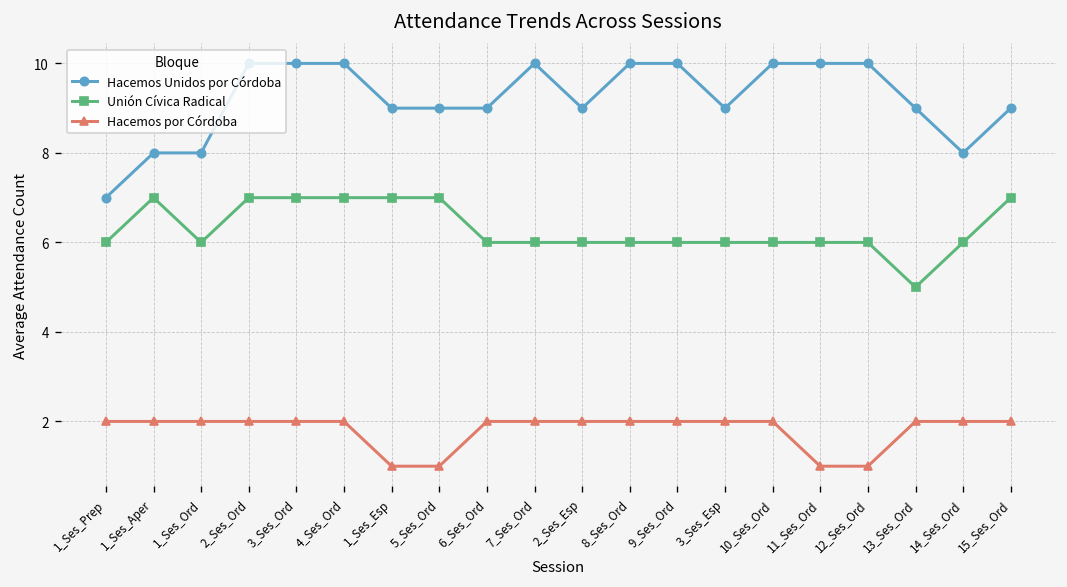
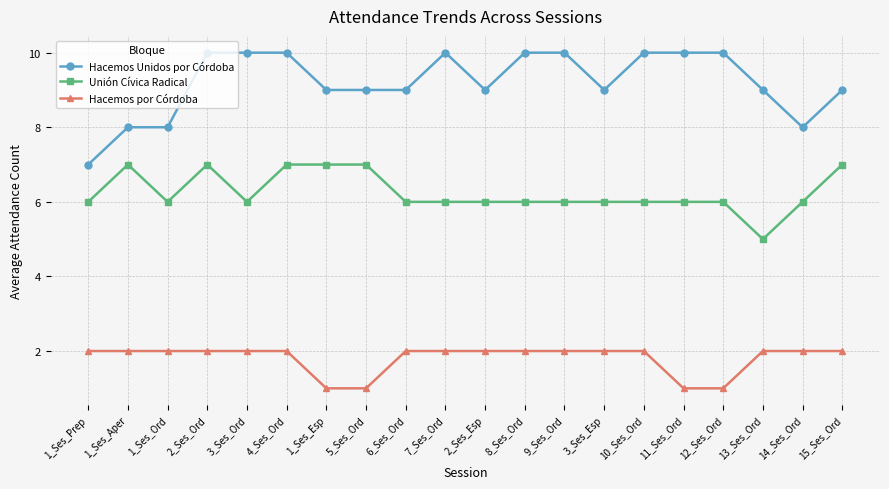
Unión Cívica Radical, 3_Ses_Ord: 7 -> 6
